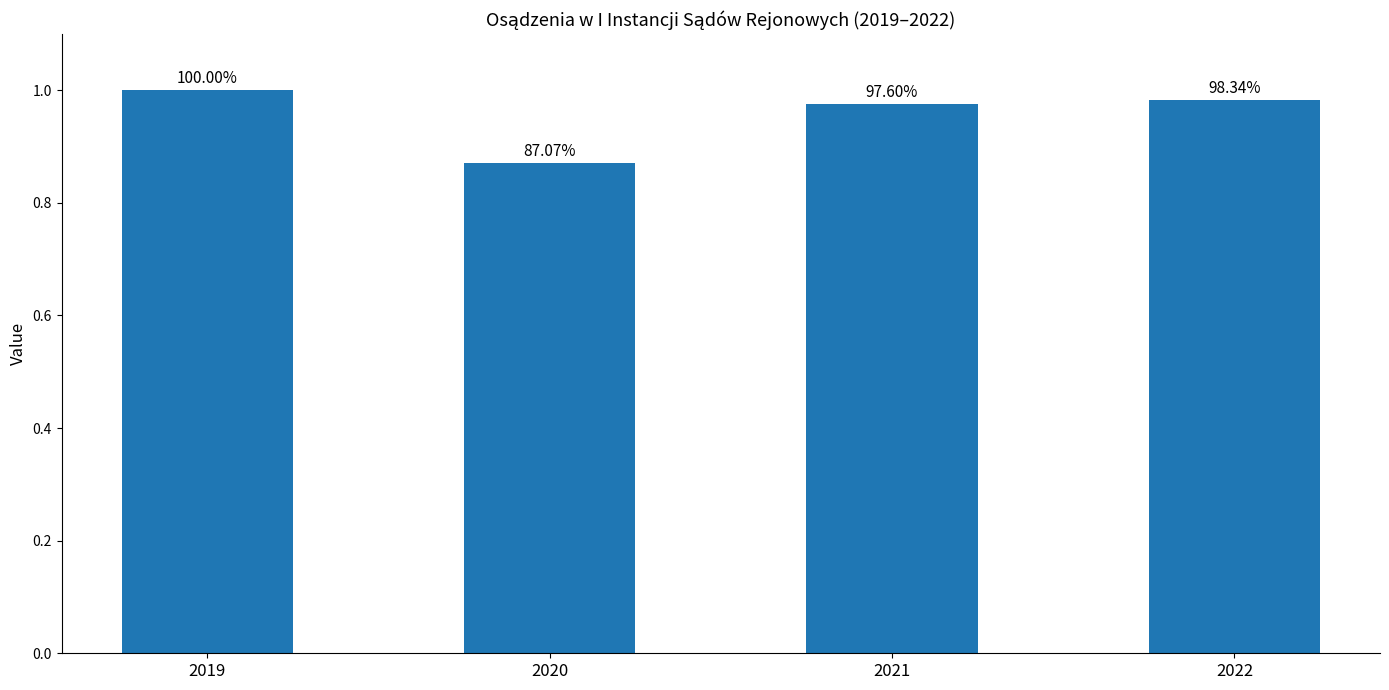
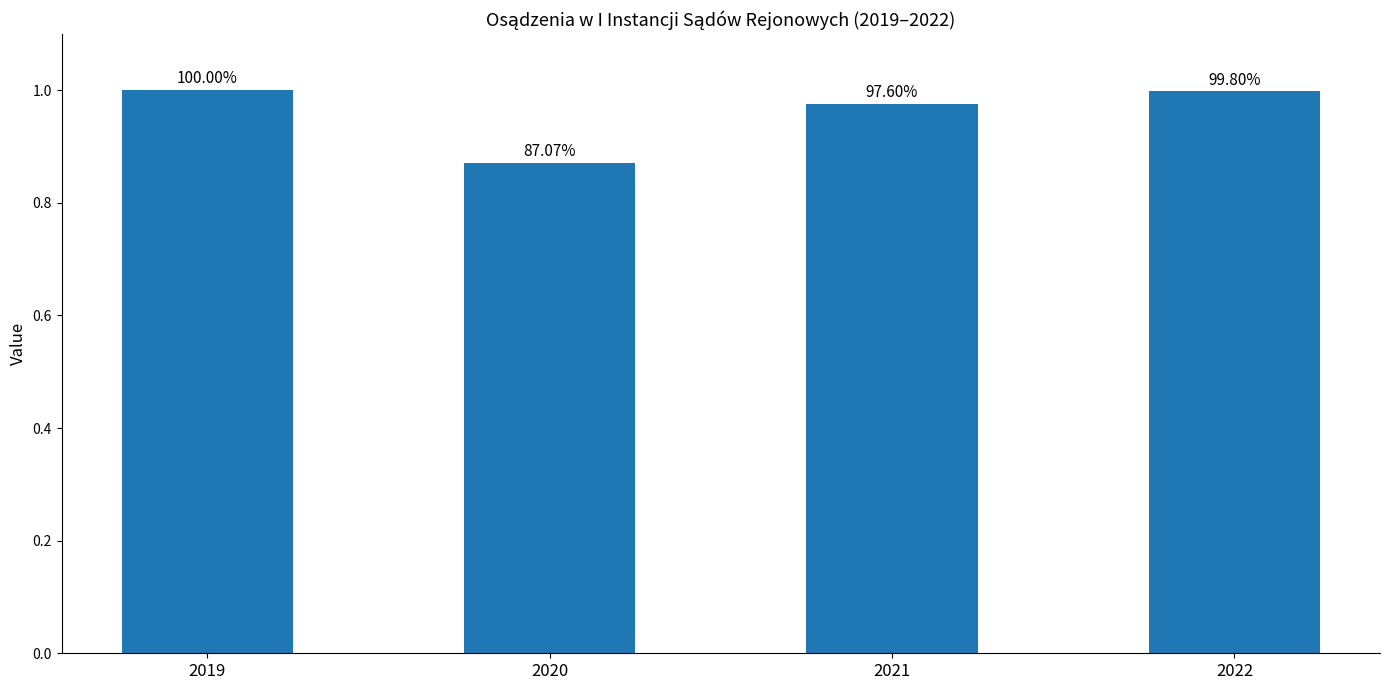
2022: 98.34% -> 99.80%
